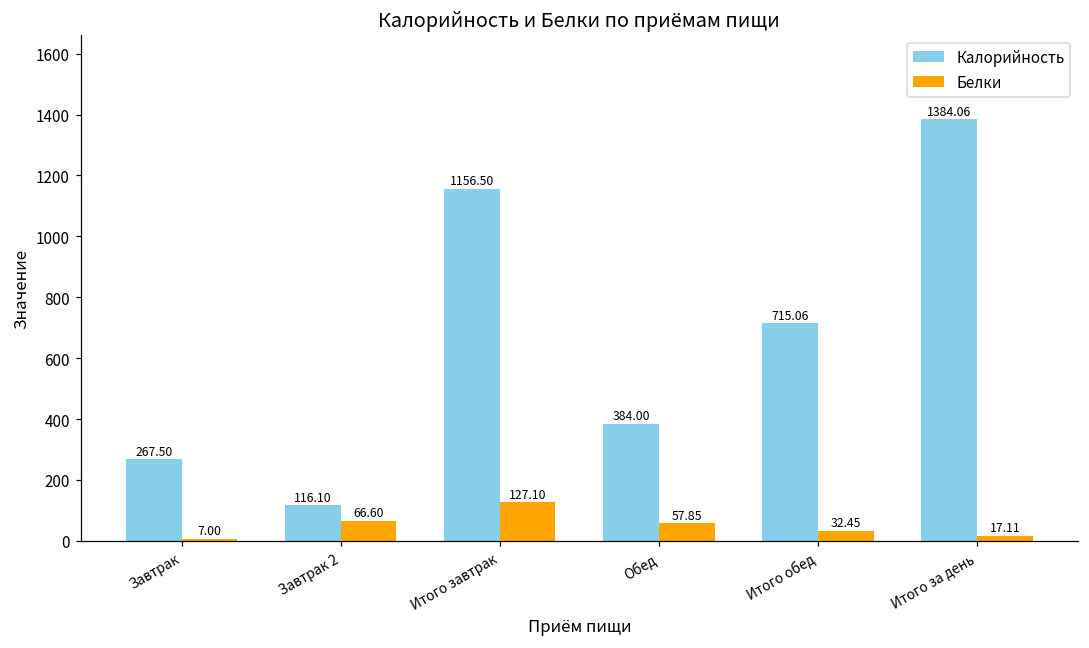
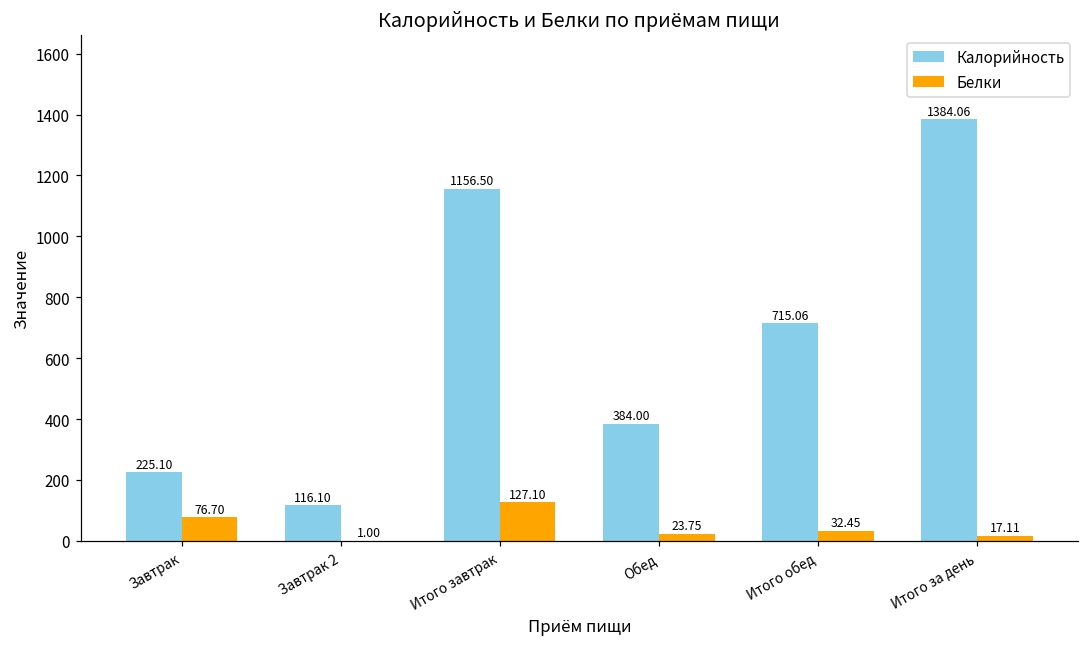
Калорийность, Завтрак: 267.50 -> 225.10
Белки, Завтрак: 7.00 -> 76.70
Белки, Завтрак 2: 66.60 -> 1.00
Белки, Обед: 57.85 -> 23.75
